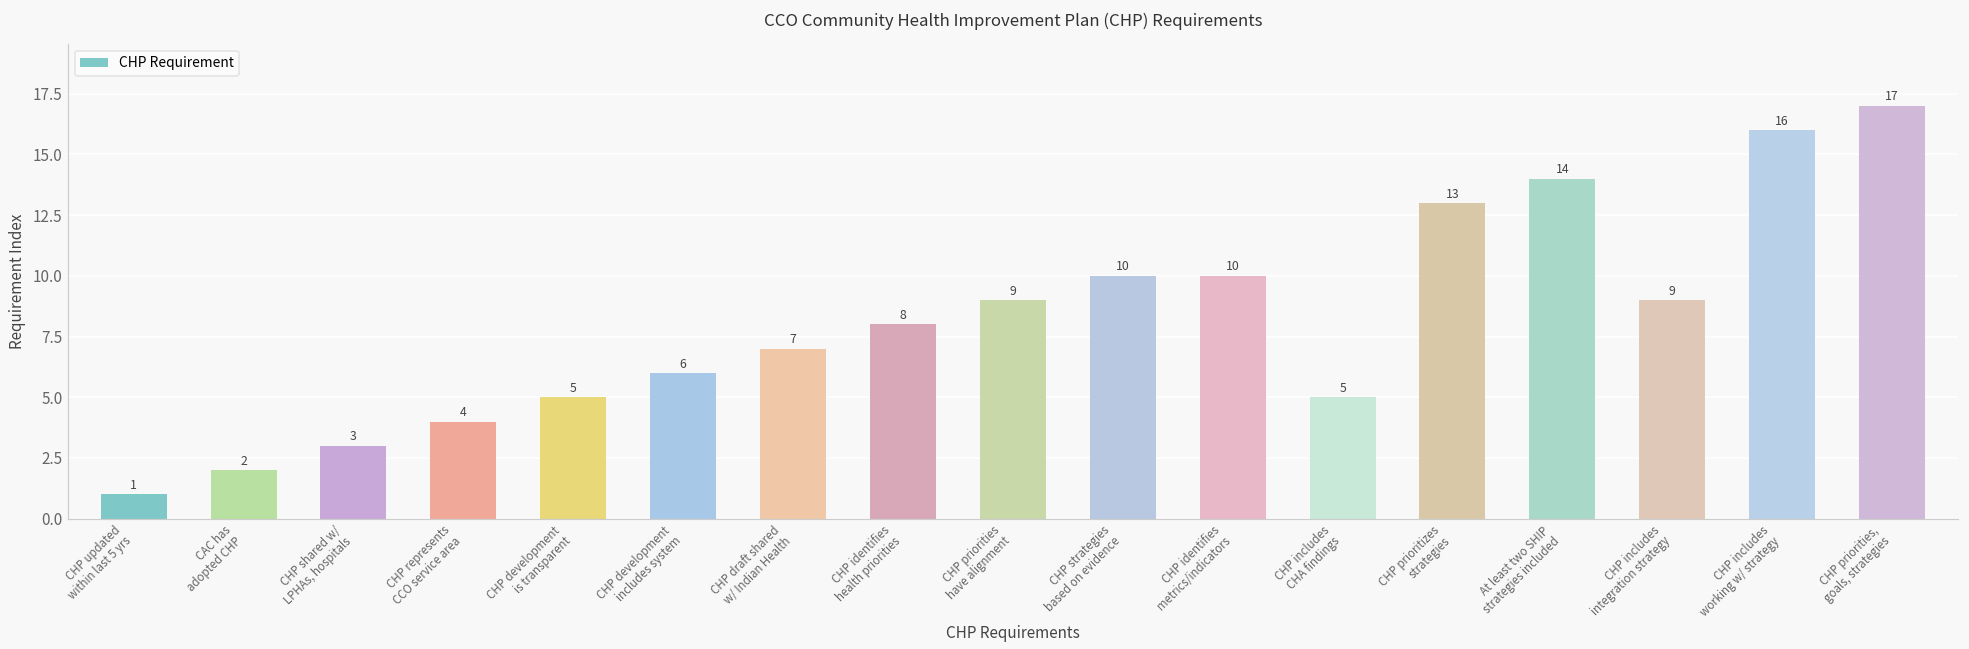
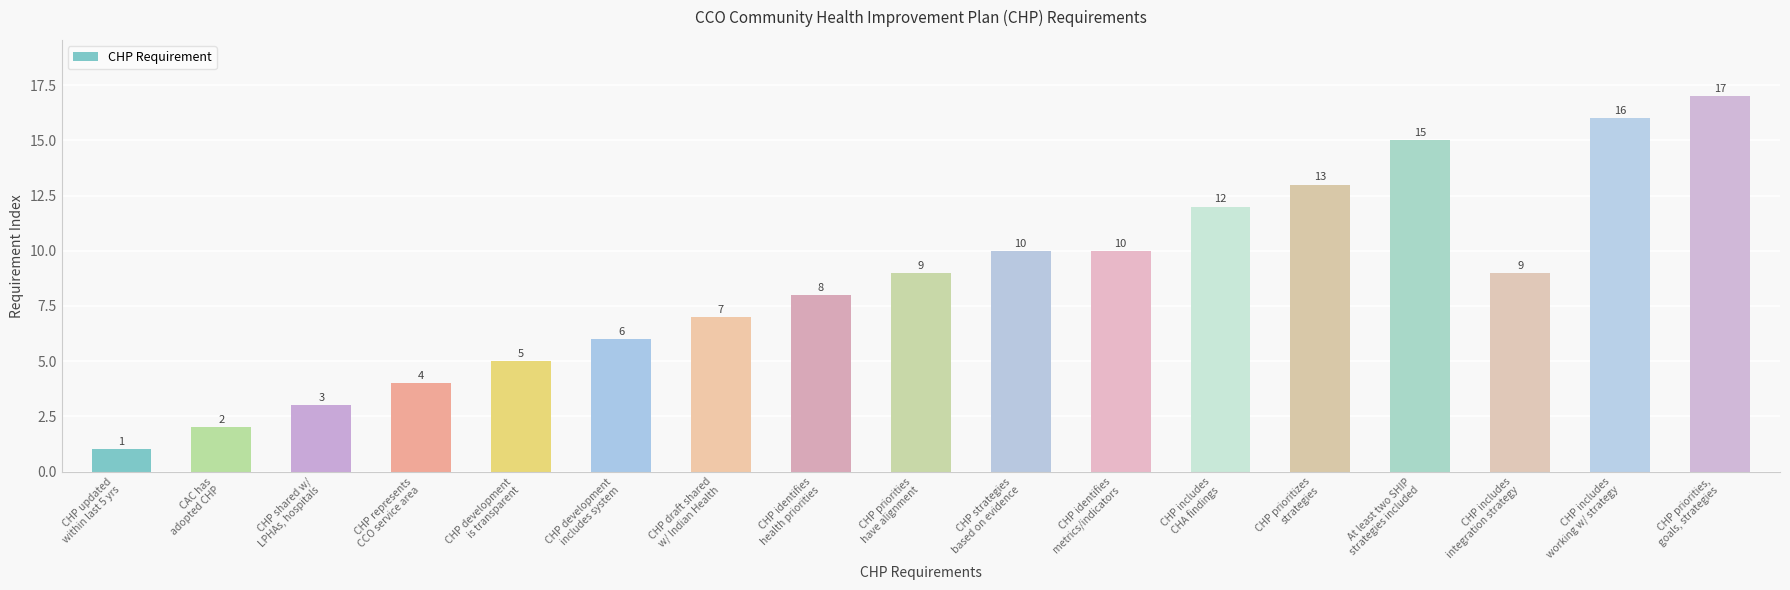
CHP includes CHA findings: 5 -> 12
At least two SHIP strategies included: 14 -> 15
